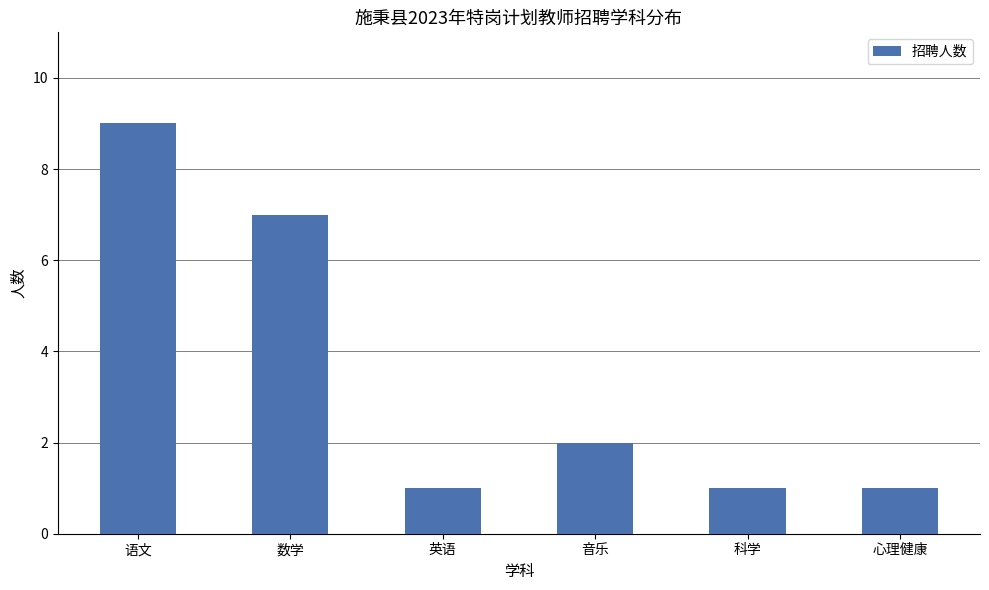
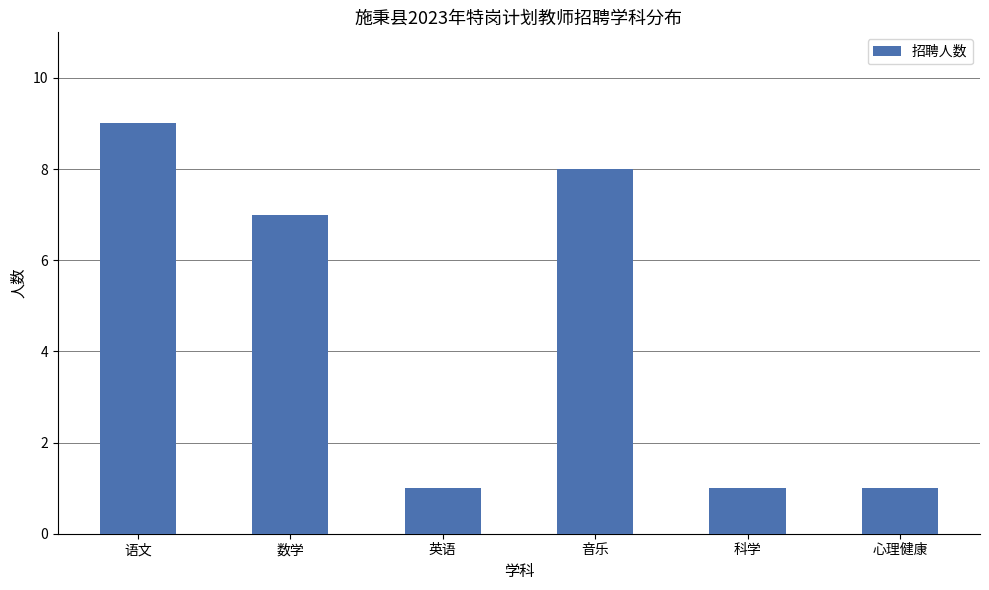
音乐: 2 -> 8
